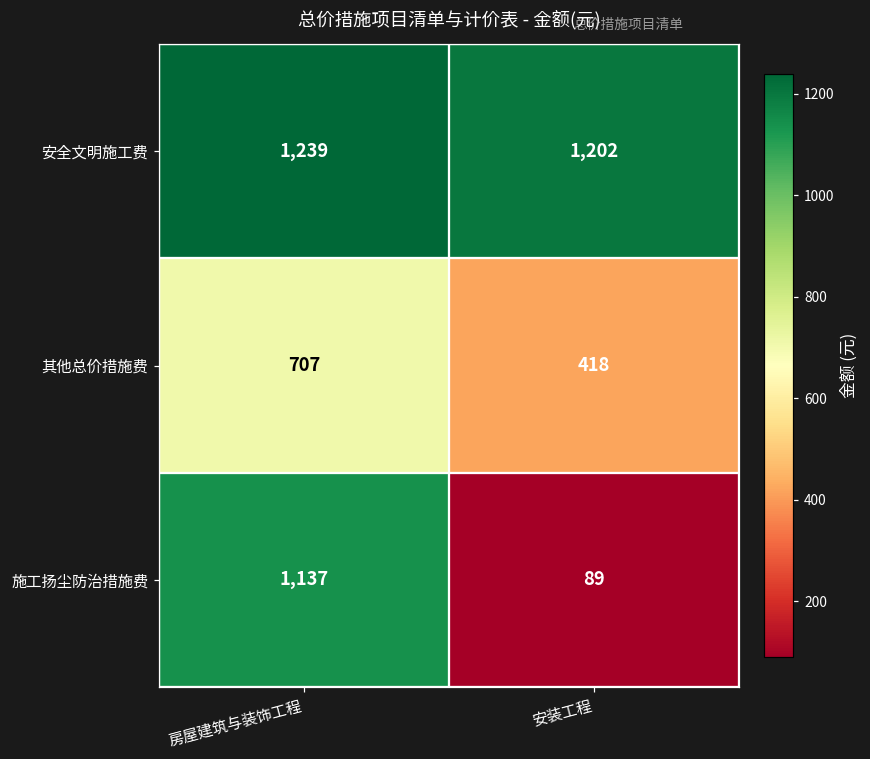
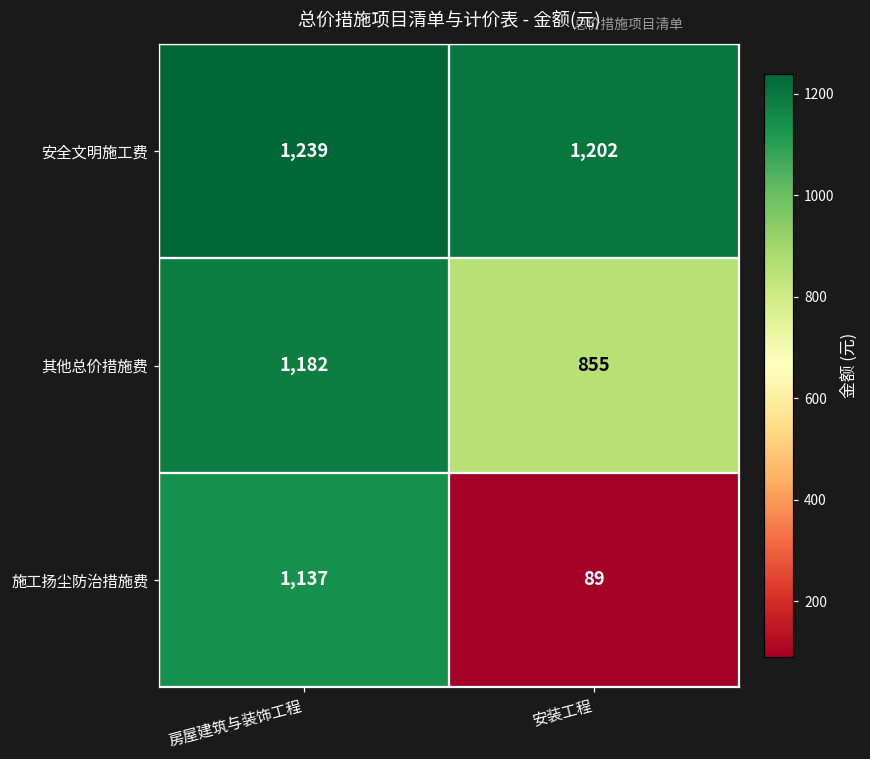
其他总价措施费, 房屋建筑与装饰工程: 707 -> 1,182
其他总价措施费, 安装工程: 418 -> 855
